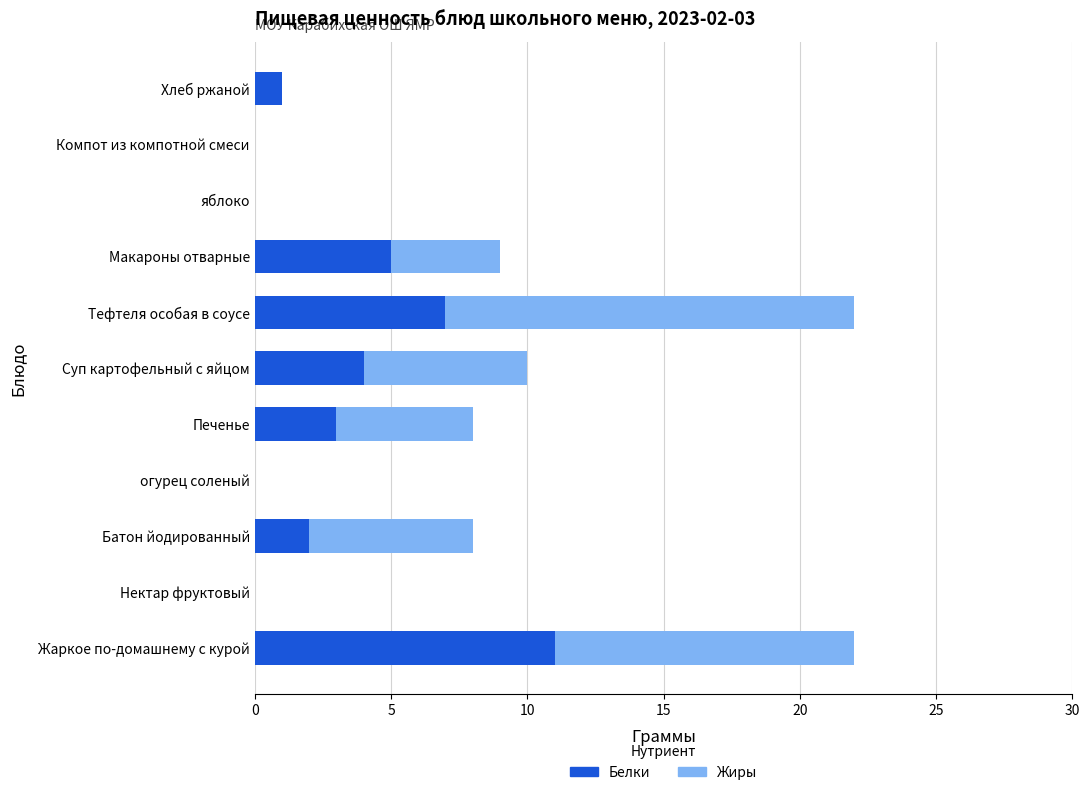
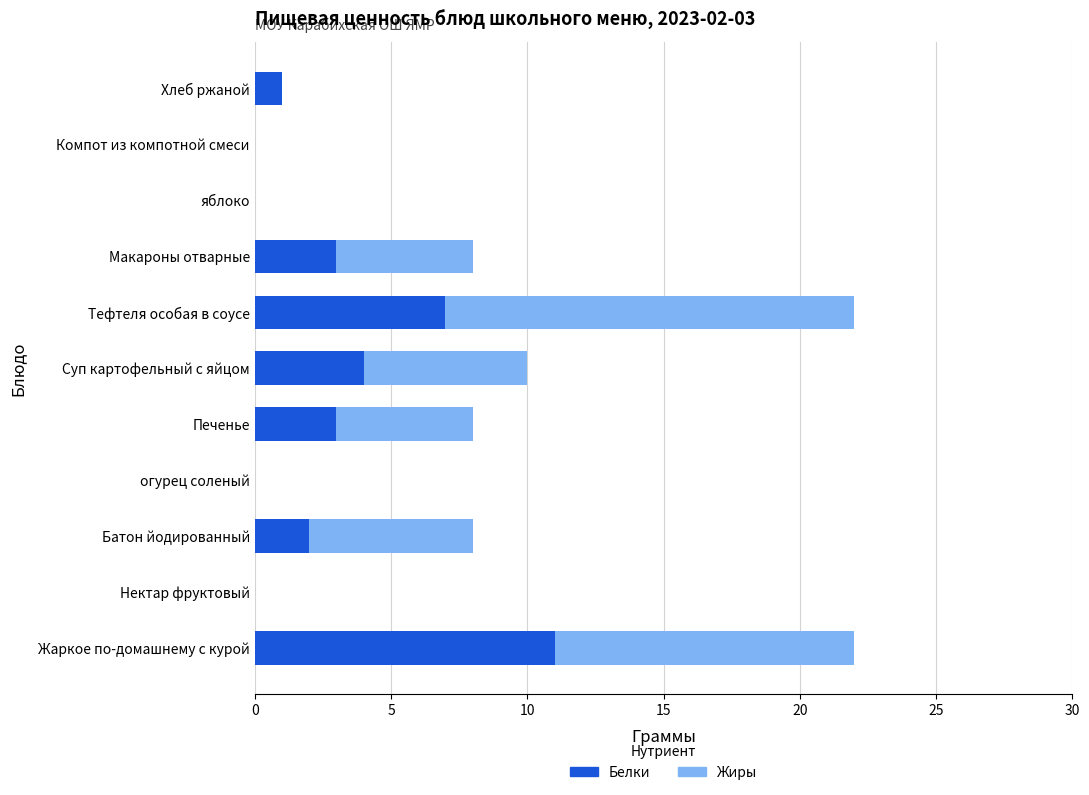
Белки, Макароны отварные: 5 -> 3
Жиры, Макароны отварные: 4 -> 5
